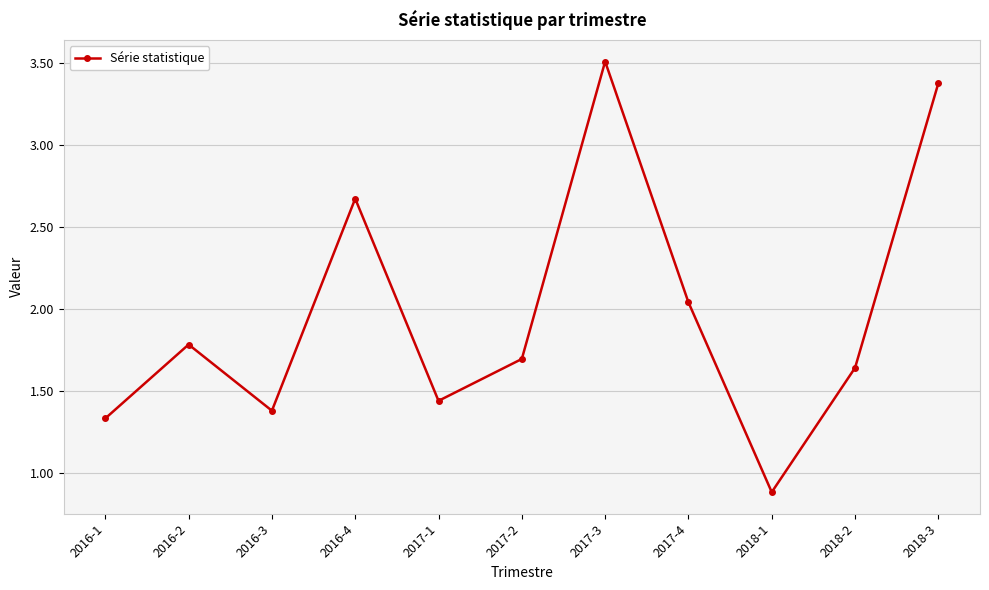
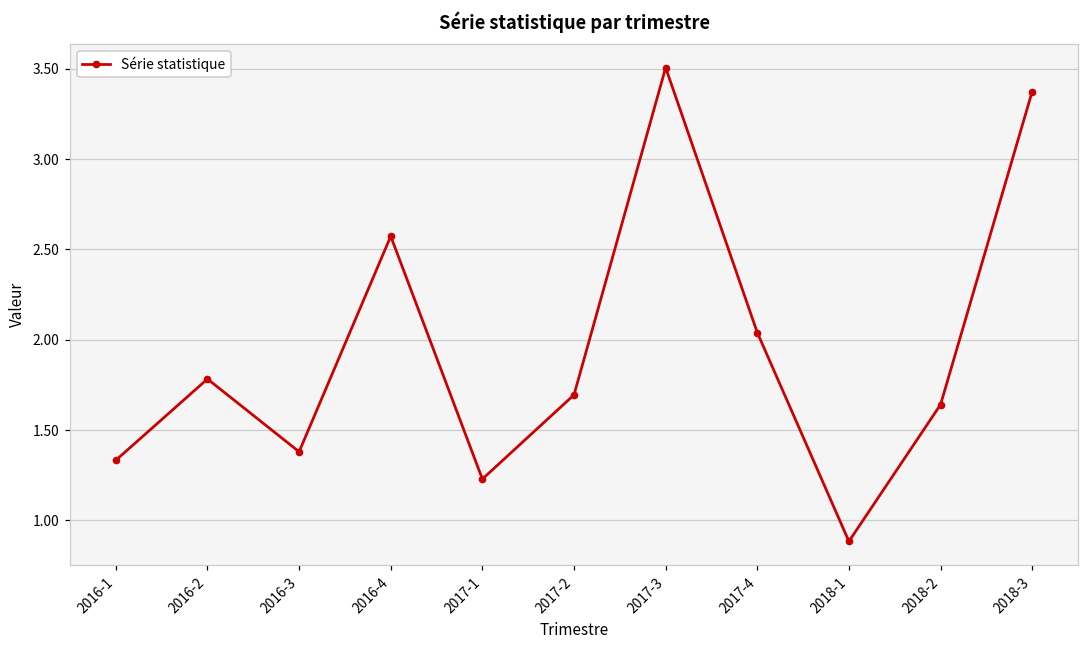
2016-4: 2.67 -> 2.57
2017-1: 1.44 -> 1.23
